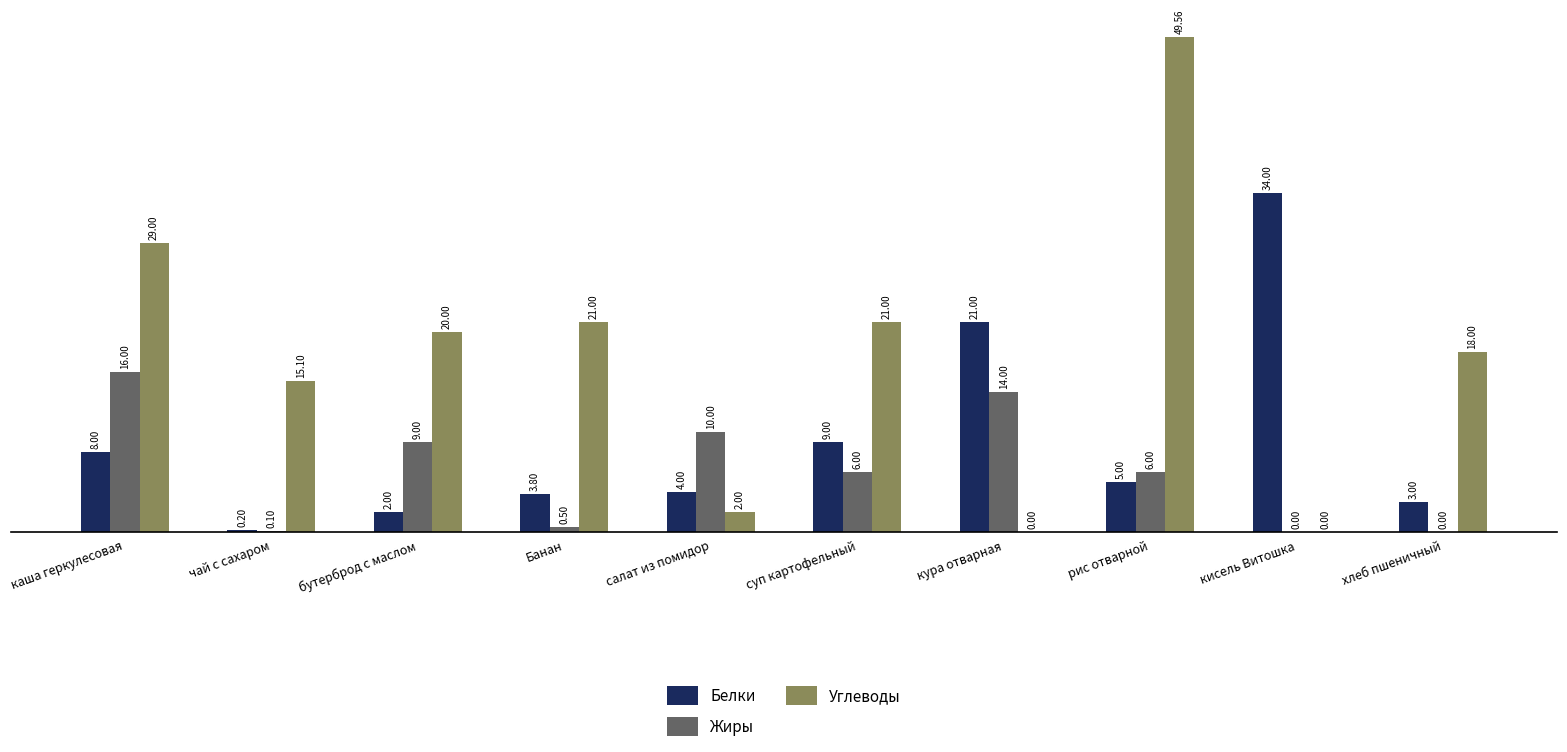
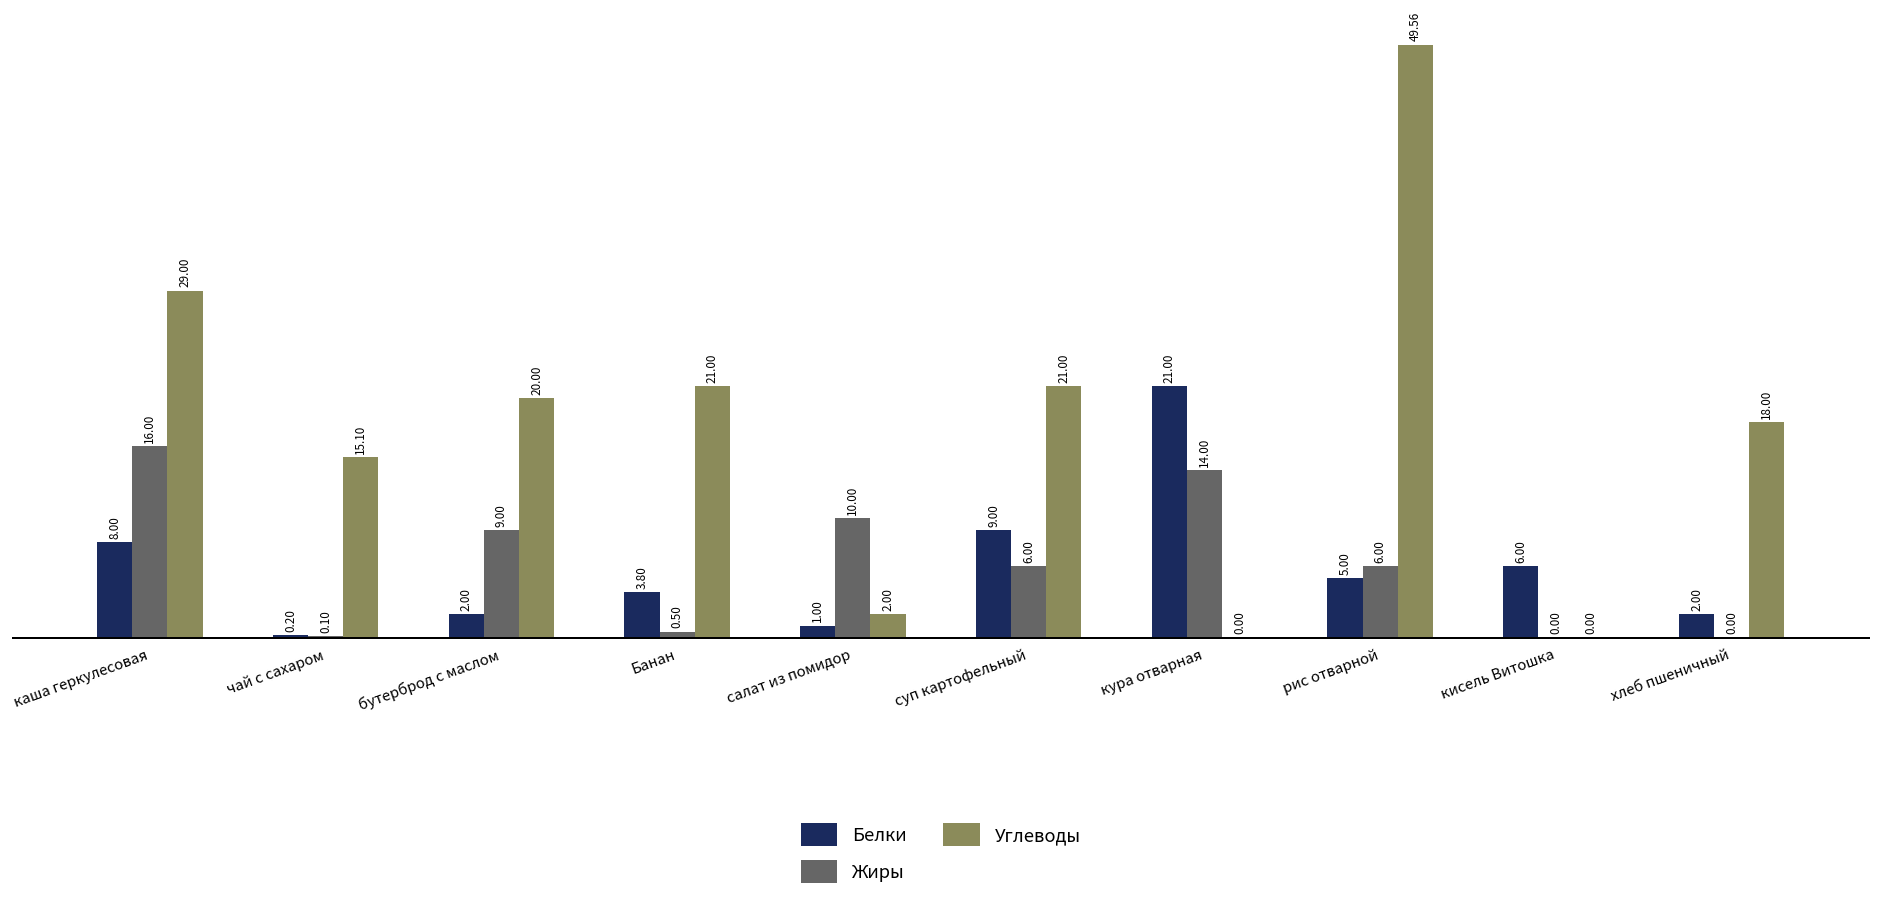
Белки, салат из помидор: 4.00 -> 1.00
Белки, кисель Витошка: 34.00 -> 6.00
Белки, хлеб пшеничный: 3.00 -> 2.00
